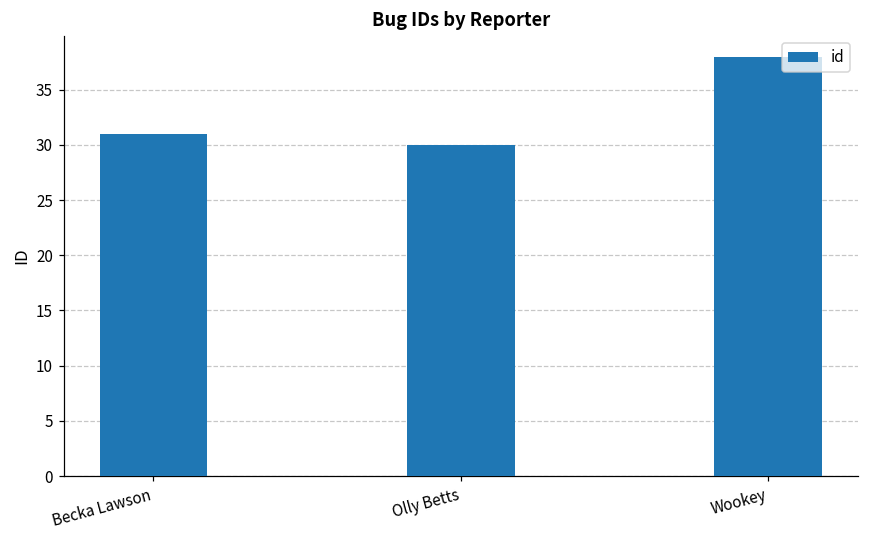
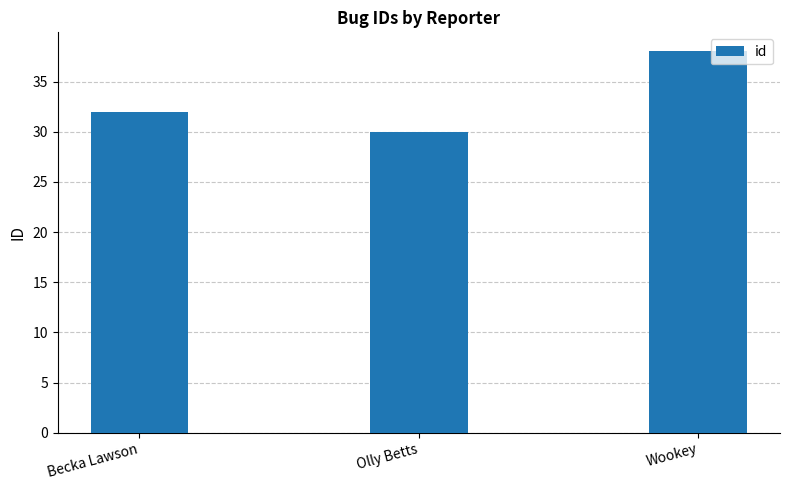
Becka Lawson: 31 -> 32
